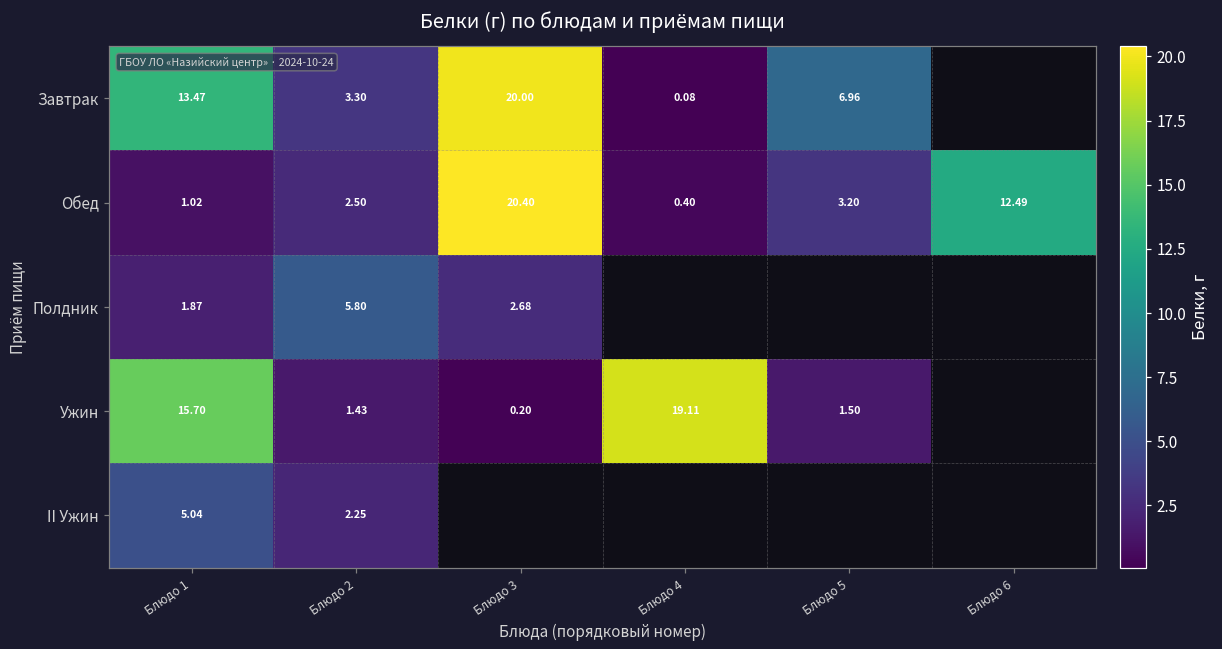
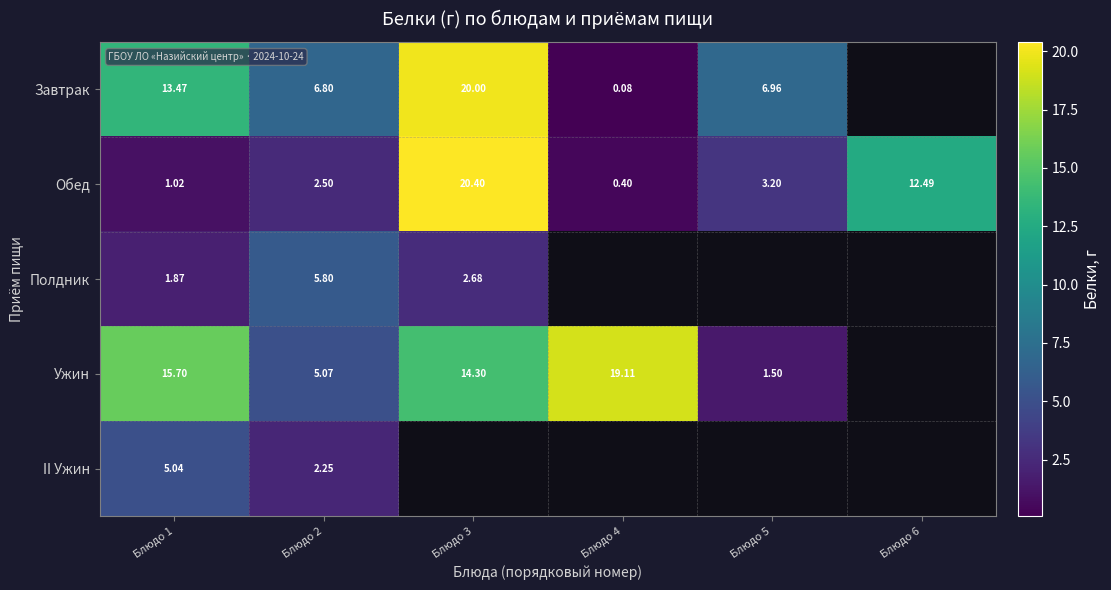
Завтрак, Блюдо 2: 3.30 -> 6.80
Ужин, Блюдо 2: 1.43 -> 5.07
Ужин, Блюдо 3: 0.20 -> 14.30
